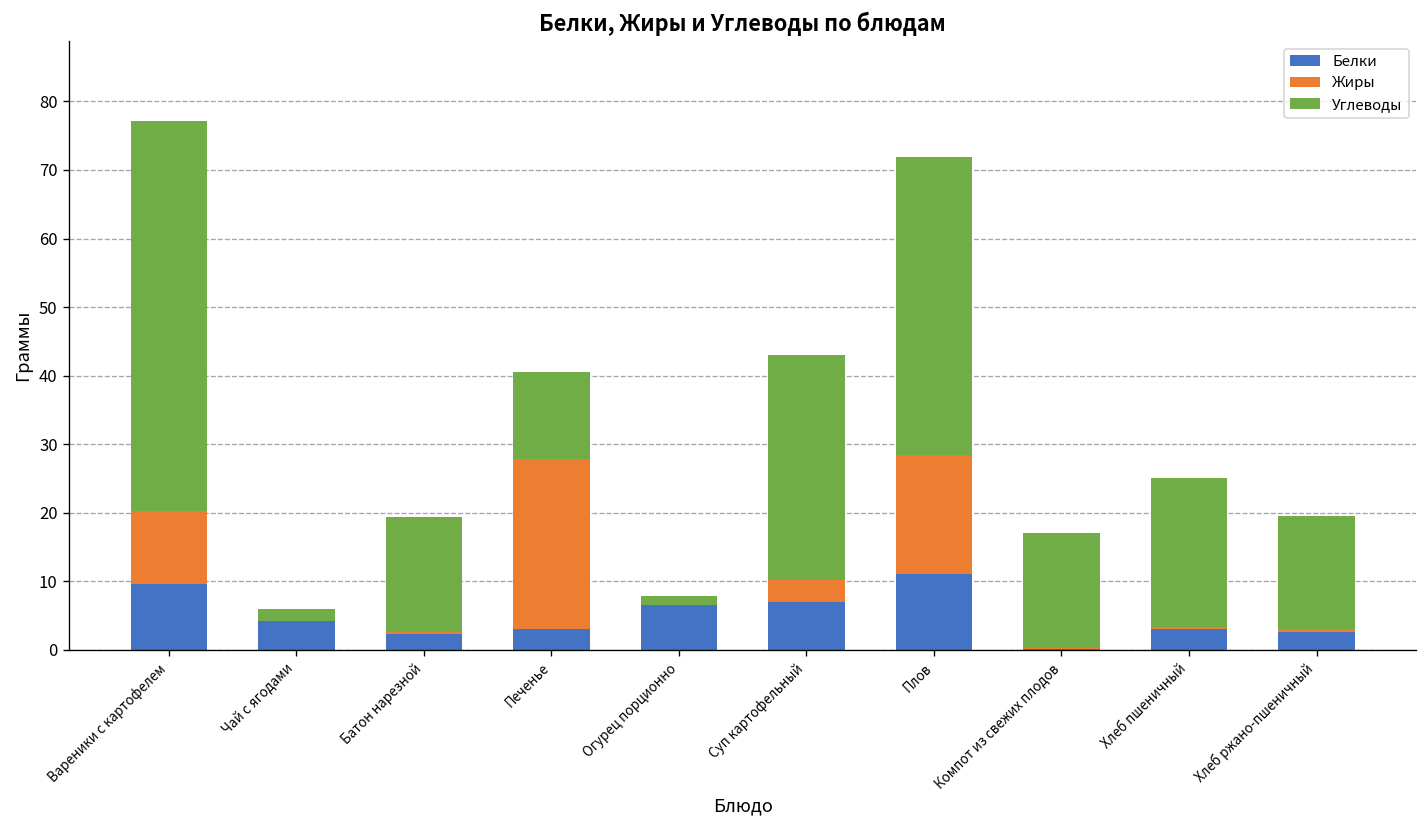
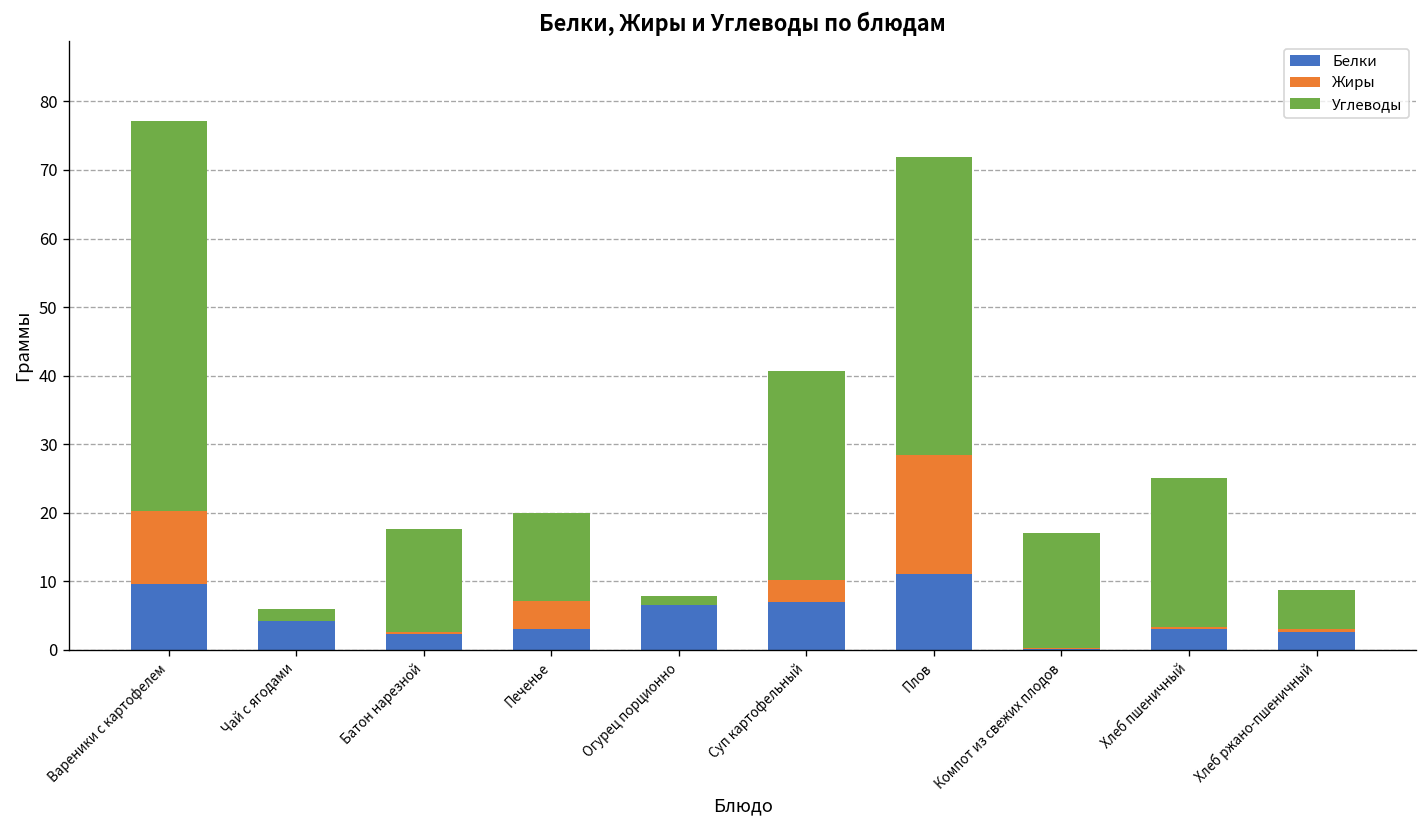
Углеводы, Батон нарезной: 17 -> 15
Жиры, Печенье: 25 -> 4
Углеводы, Суп картофельный: 33 -> 30
Углеводы, Хлеб ржано-пшеничный: 16 -> 6
